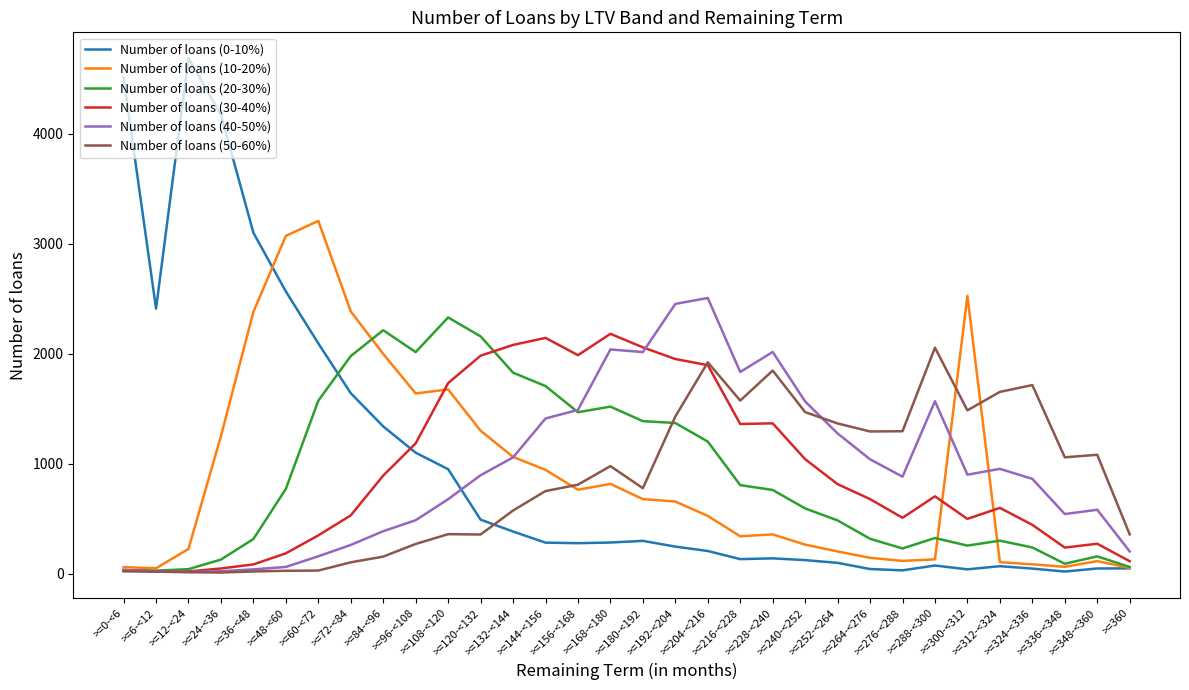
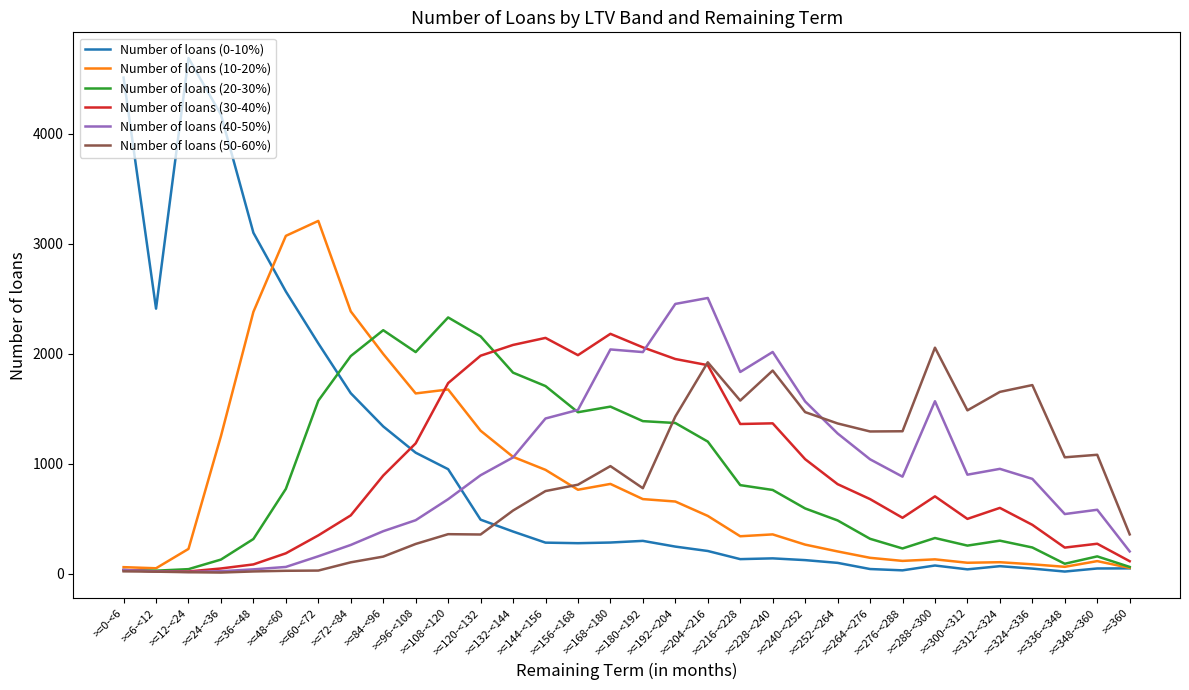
Number of loans (10-20%), >=300-<312: 2530 -> 100
